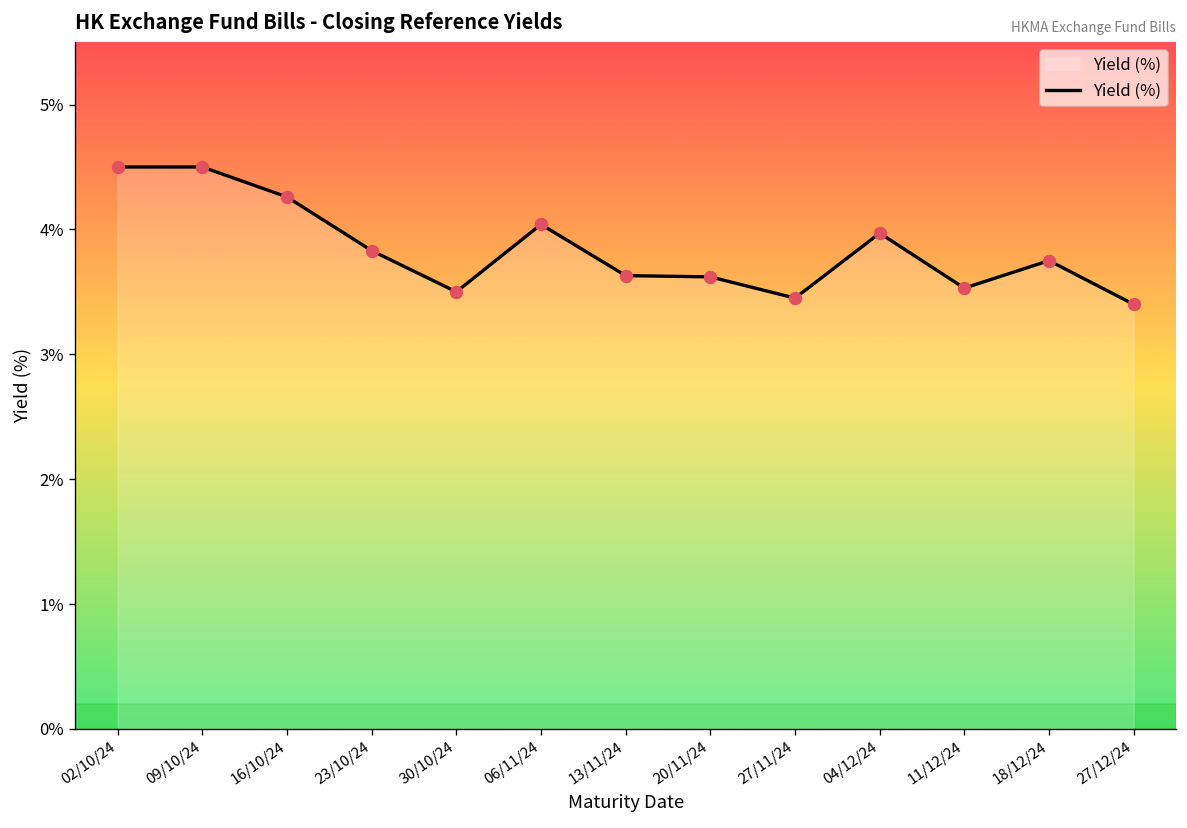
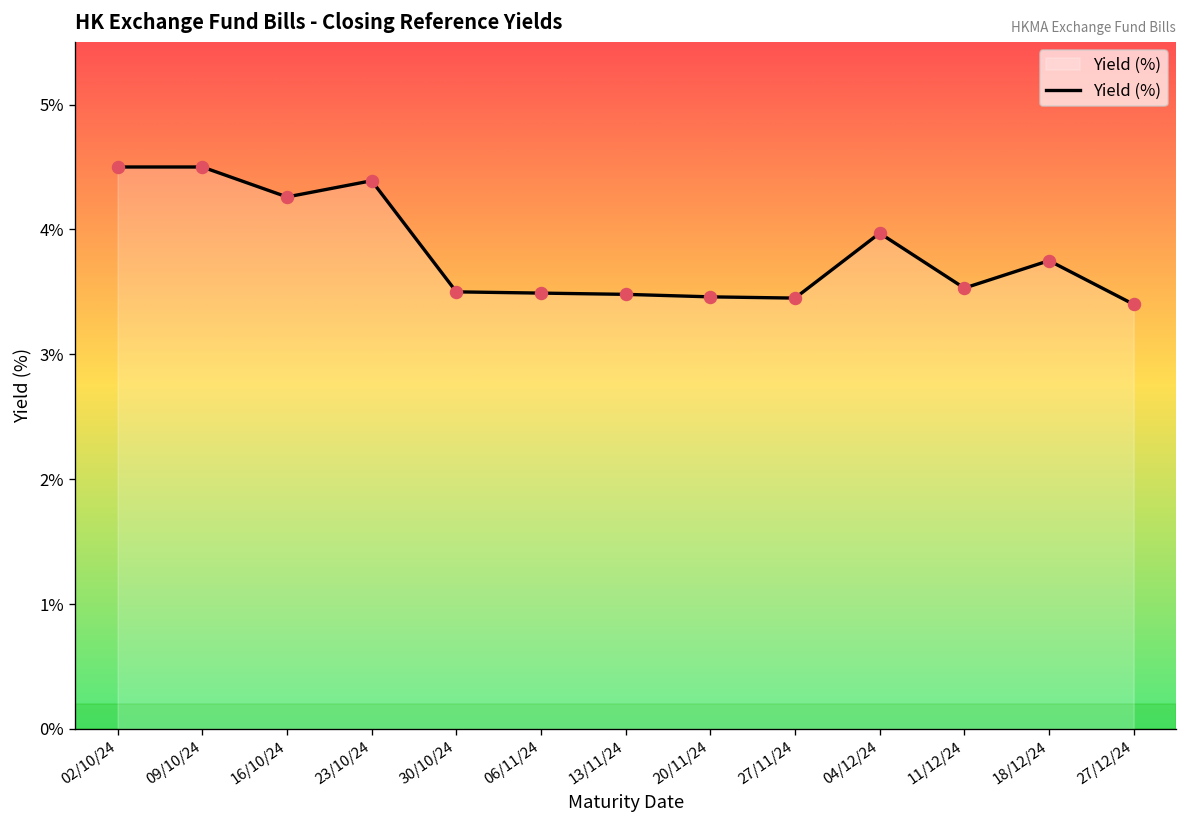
23/10/24: 3.83% -> 4.39%
06/11/24: 4.04% -> 3.49%
13/11/24: 3.63% -> 3.48%
20/11/24: 3.62% -> 3.46%
